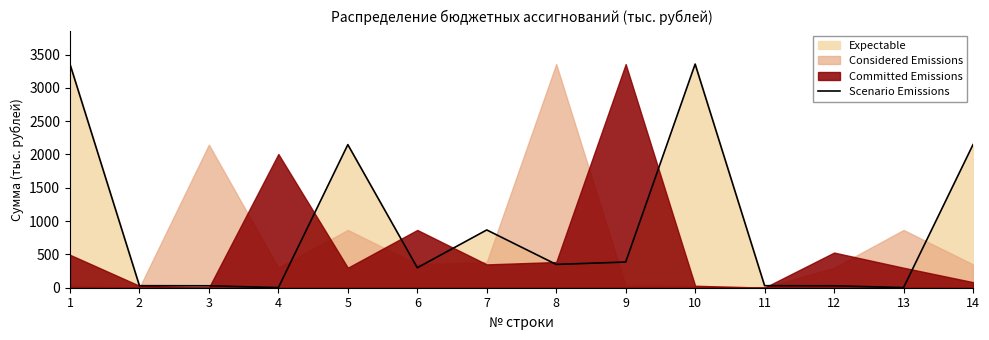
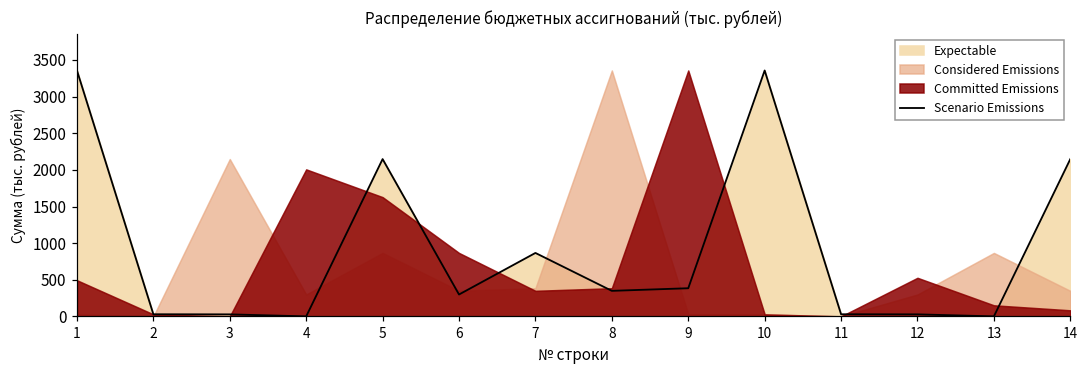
Committed Emissions, 5: 300 -> 1600
Committed Emissions, 13: 300 -> 200
